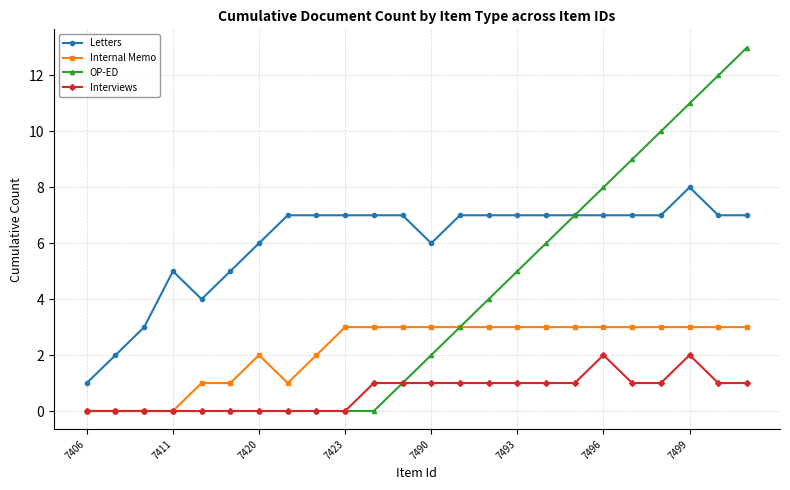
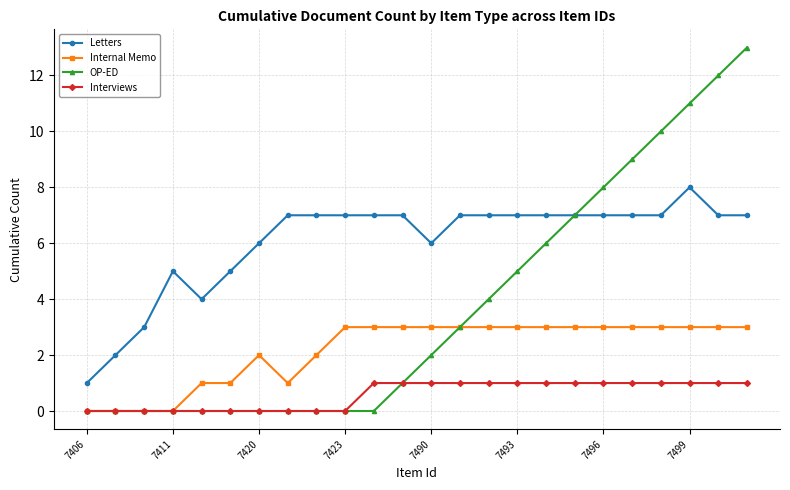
Interviews, 7496: 2 -> 1
Interviews, 7499: 2 -> 1
